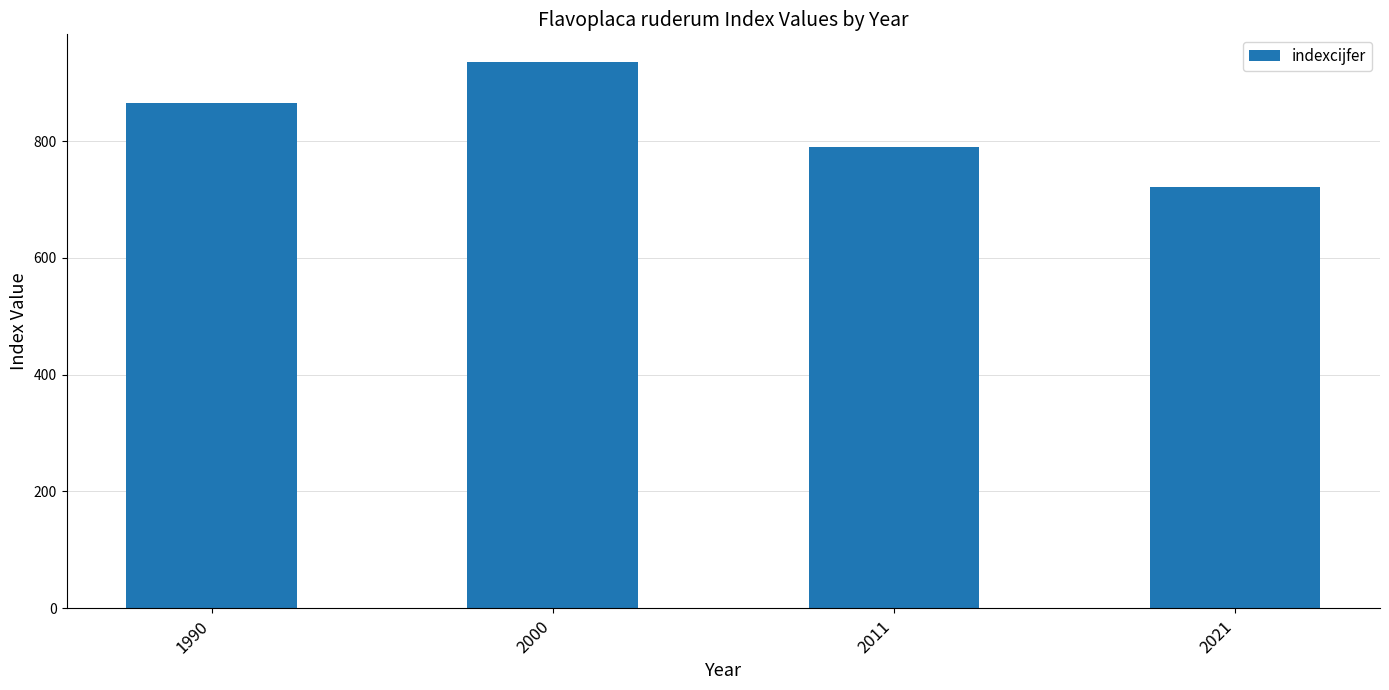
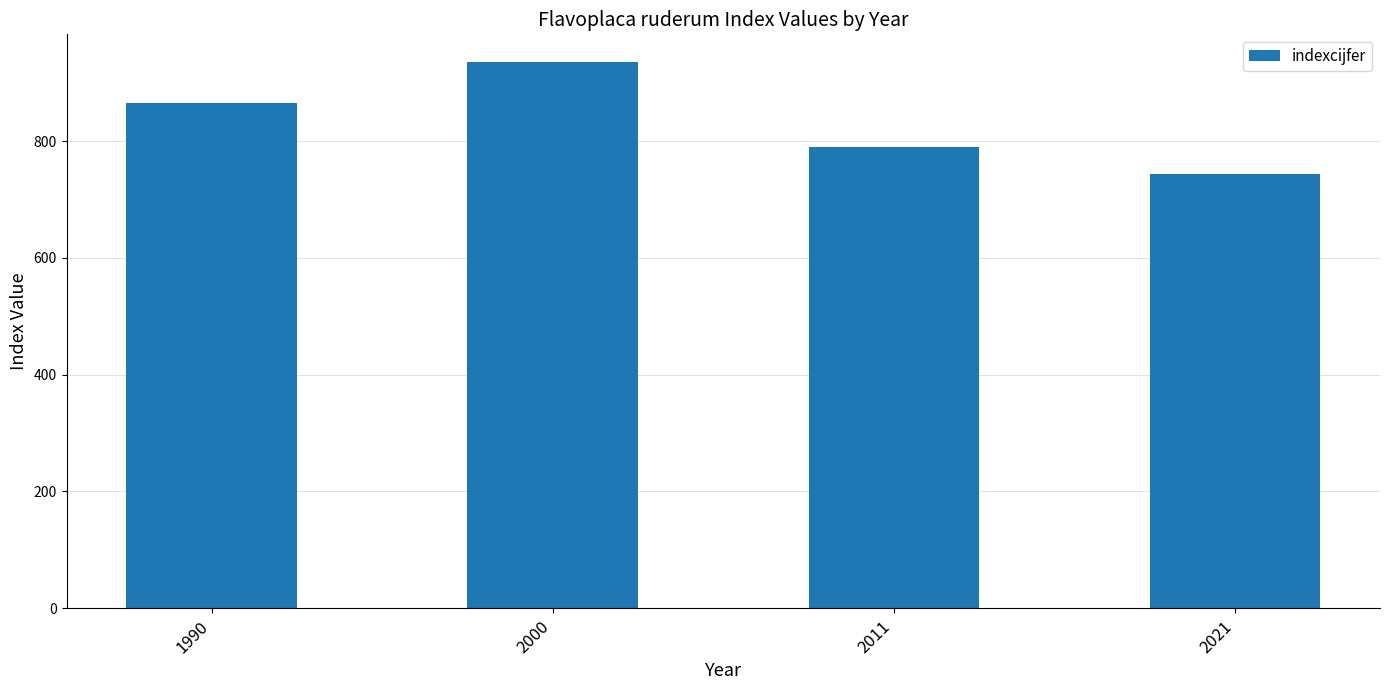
2021: 720 -> 740
